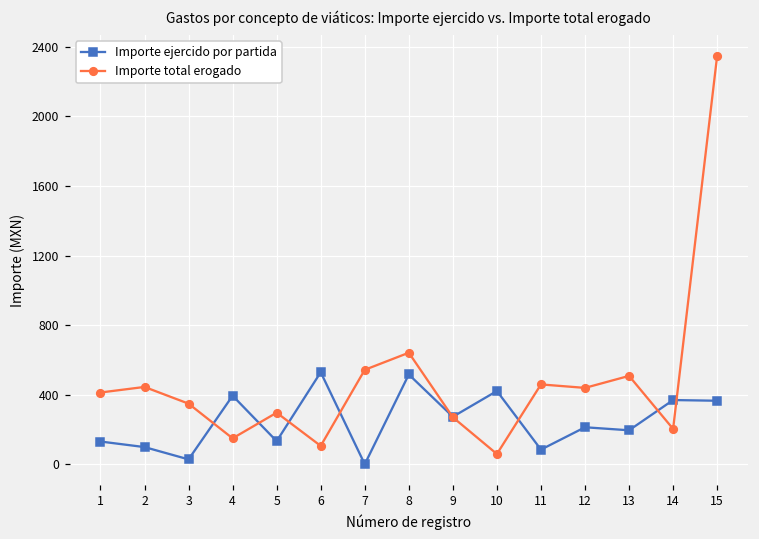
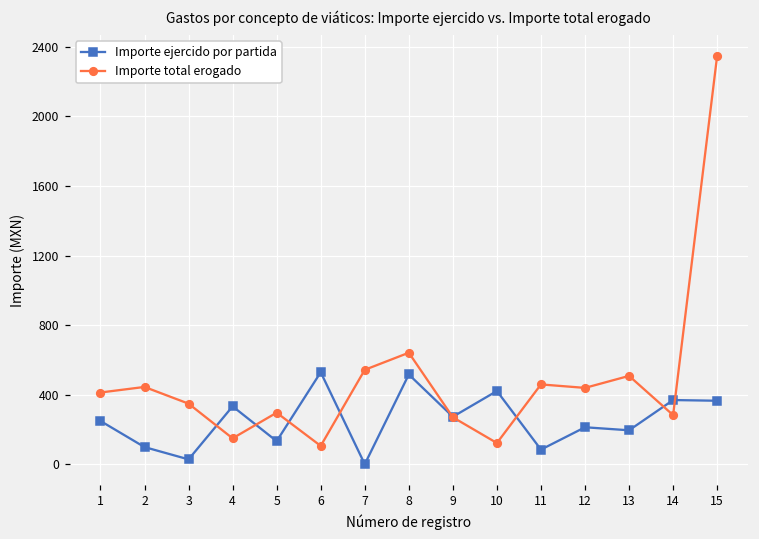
Importe ejercido por partida, 1: 130 -> 250
Importe ejercido por partida, 4: 390 -> 330
Importe total erogado, 10: 60 -> 120
Importe total erogado, 14: 200 -> 280
